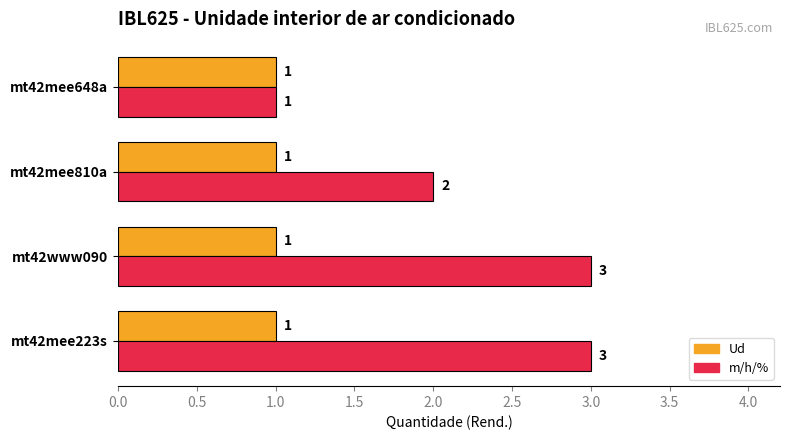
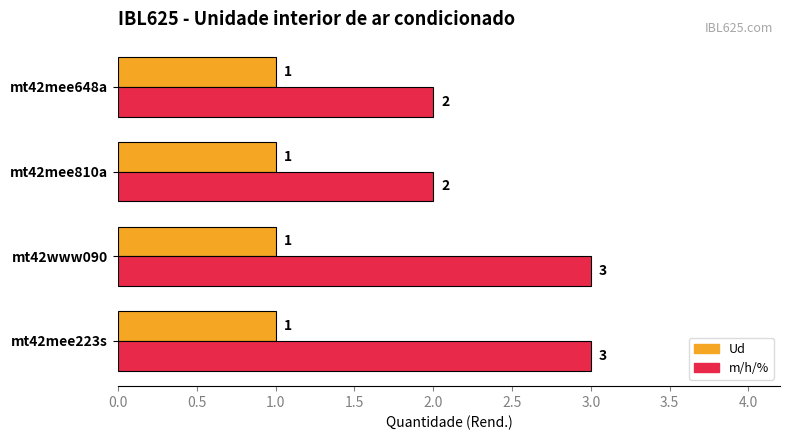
m/h/%, mt42mee648a: 1 -> 2
